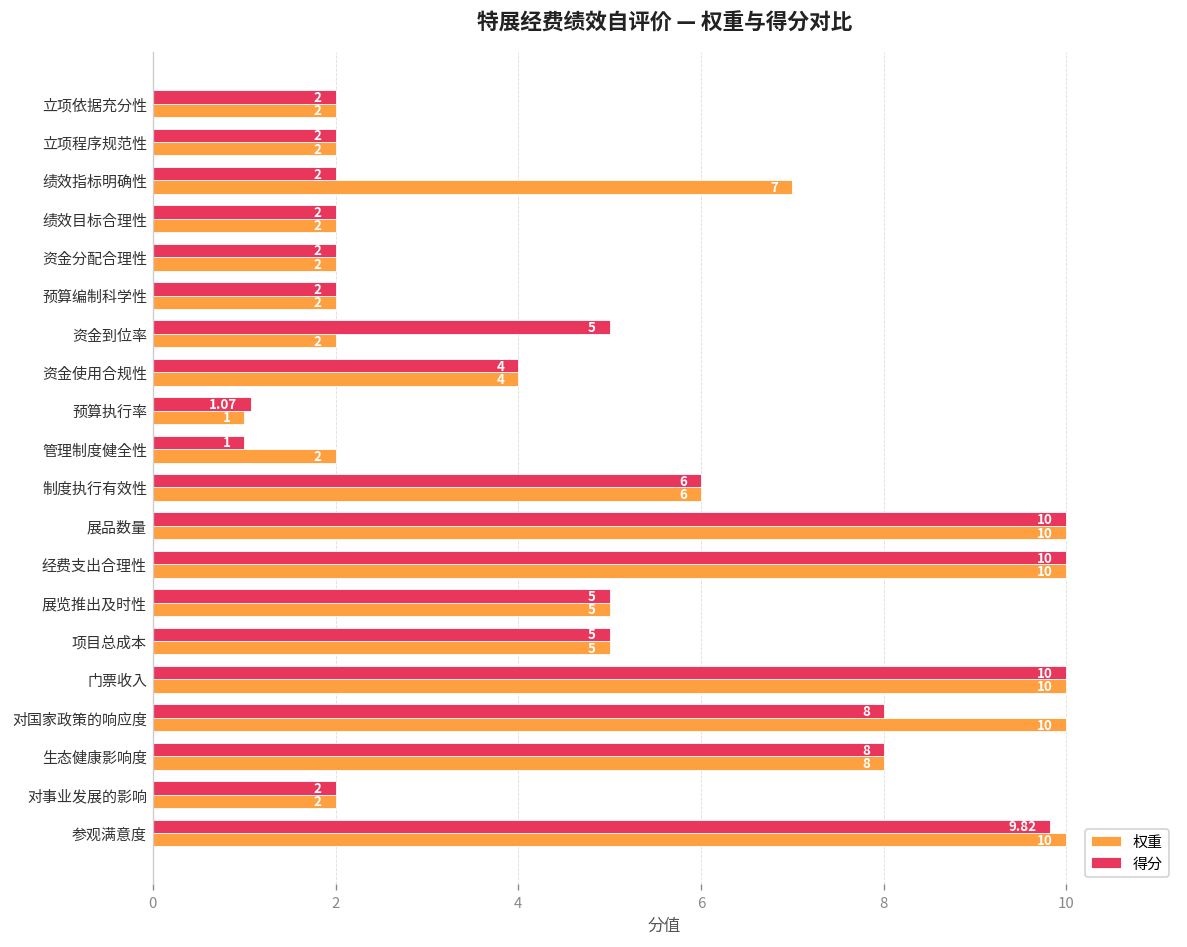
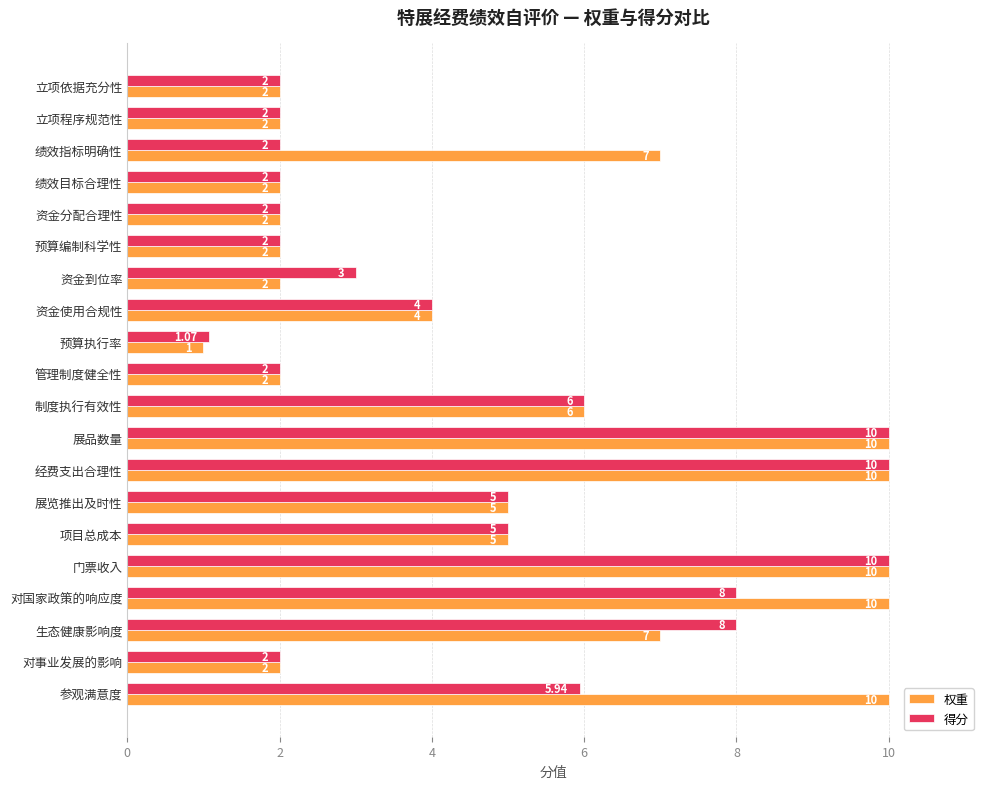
得分, 资金到位率: 5 -> 3
得分, 管理制度健全性: 1 -> 2
权重, 生态健康影响度: 8 -> 7
得分, 参观满意度: 9.82 -> 5.94
